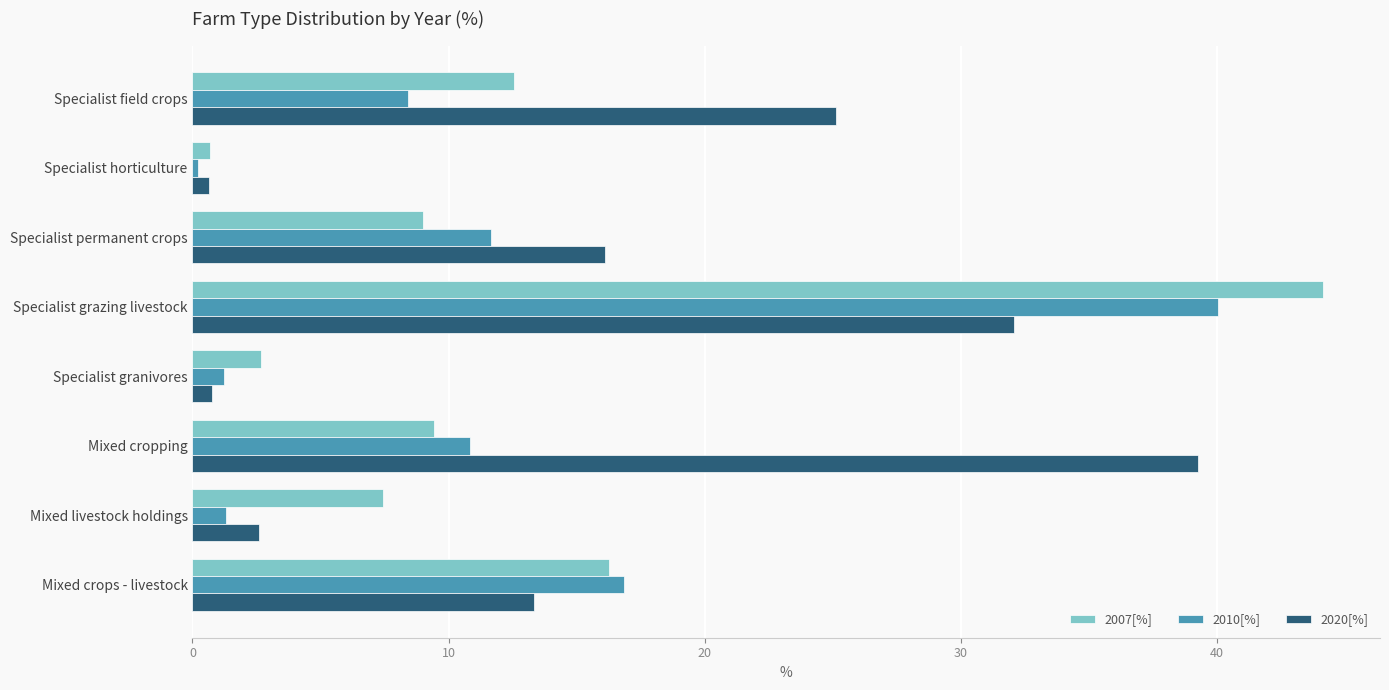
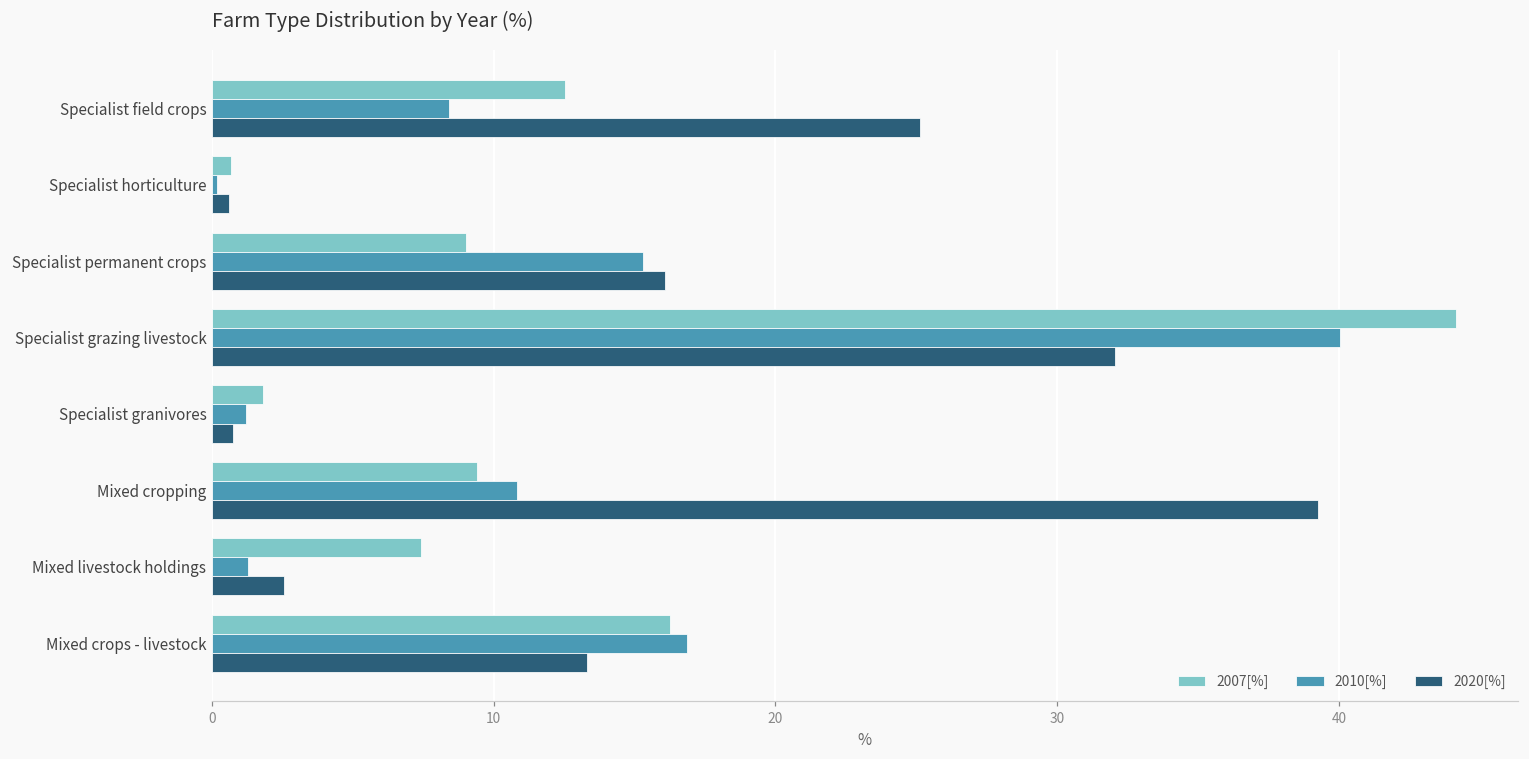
2010[%], Specialist permanent crops: 11.6 -> 15.3
2007[%], Specialist granivores: 2.7 -> 1.8
